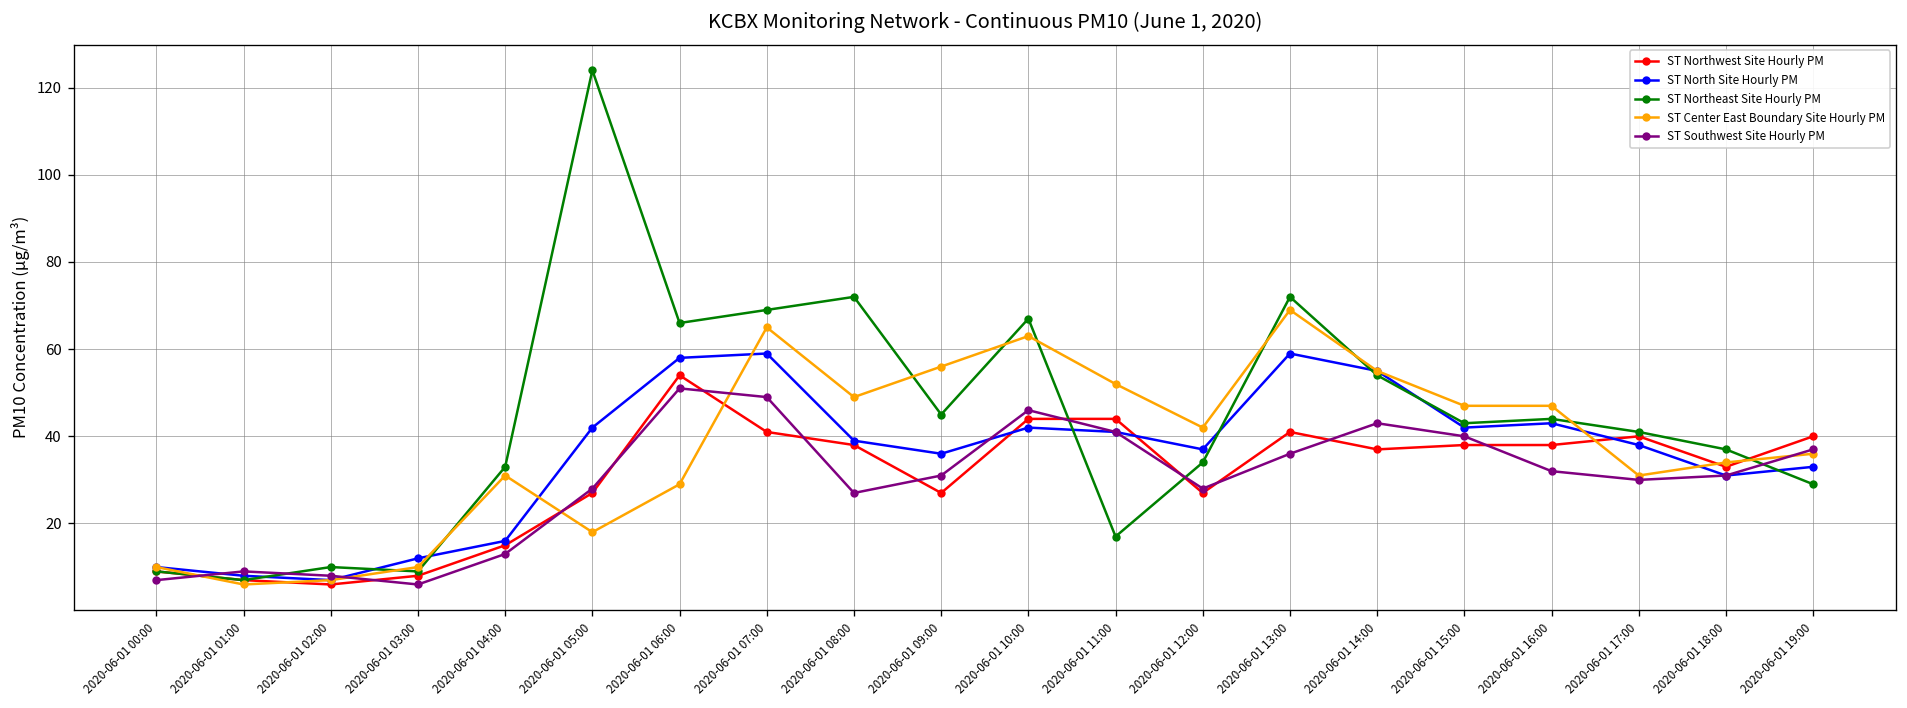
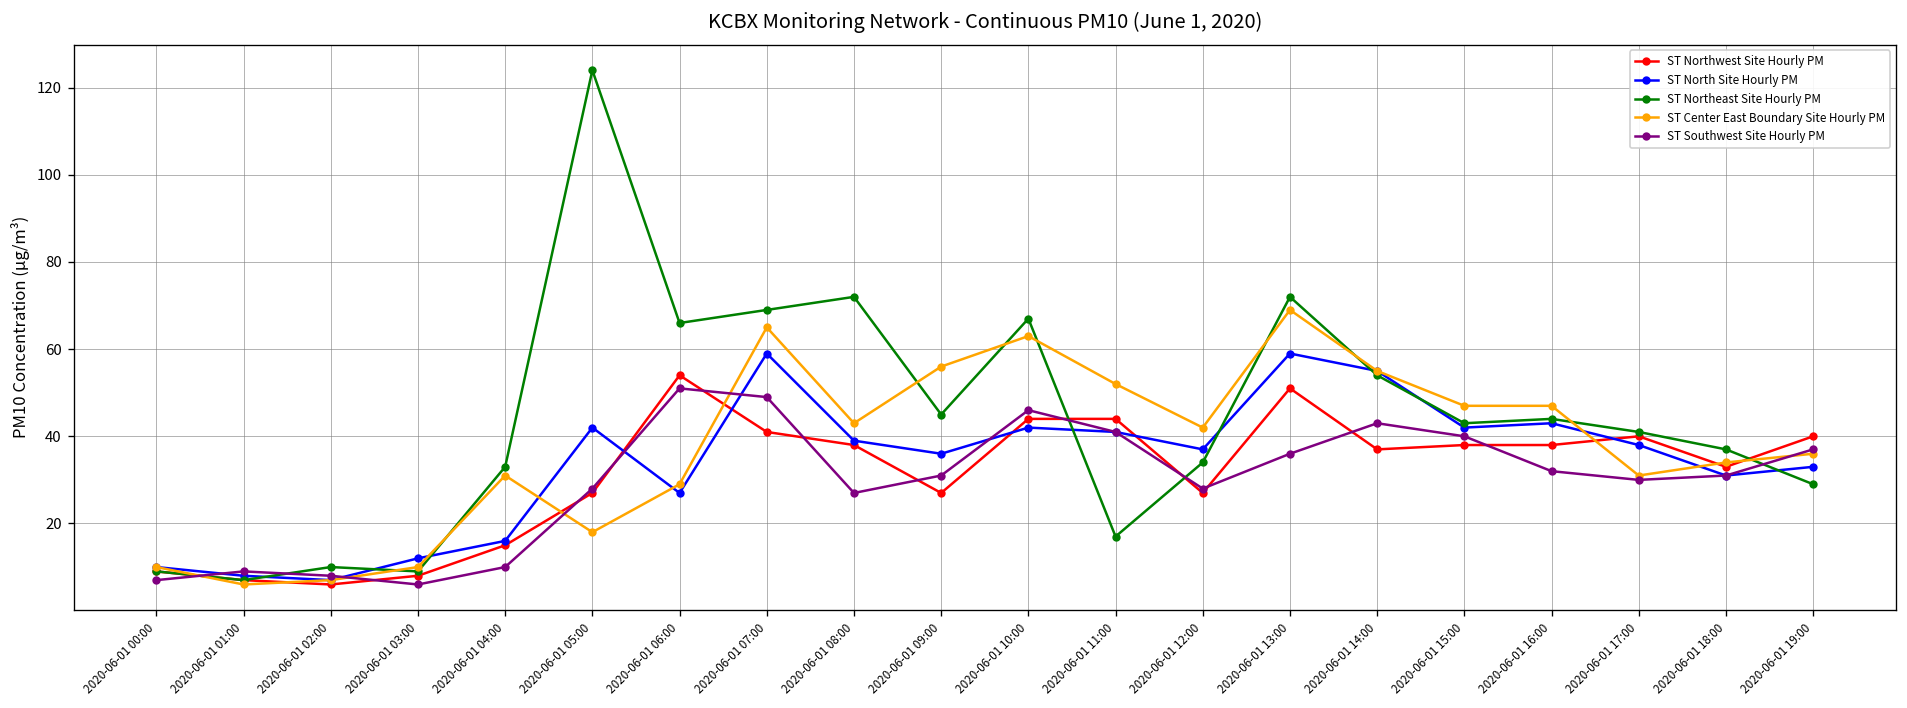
ST Southwest Site Hourly PM, 2020-06-01 04:00: 13 -> 10
ST North Site Hourly PM, 2020-06-01 06:00: 58 -> 27
ST Center East Boundary Site Hourly PM, 2020-06-01 08:00: 49 -> 43
ST Northwest Site Hourly PM, 2020-06-01 13:00: 41 -> 51
